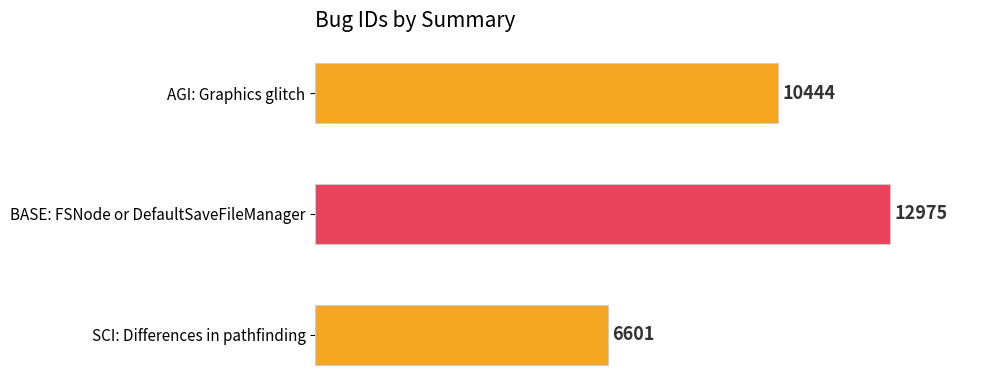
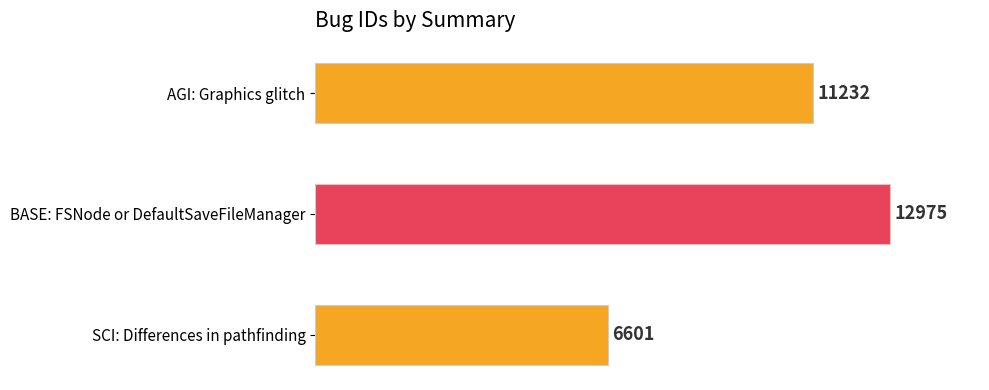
AGI: Graphics glitch: 10444 -> 11232
